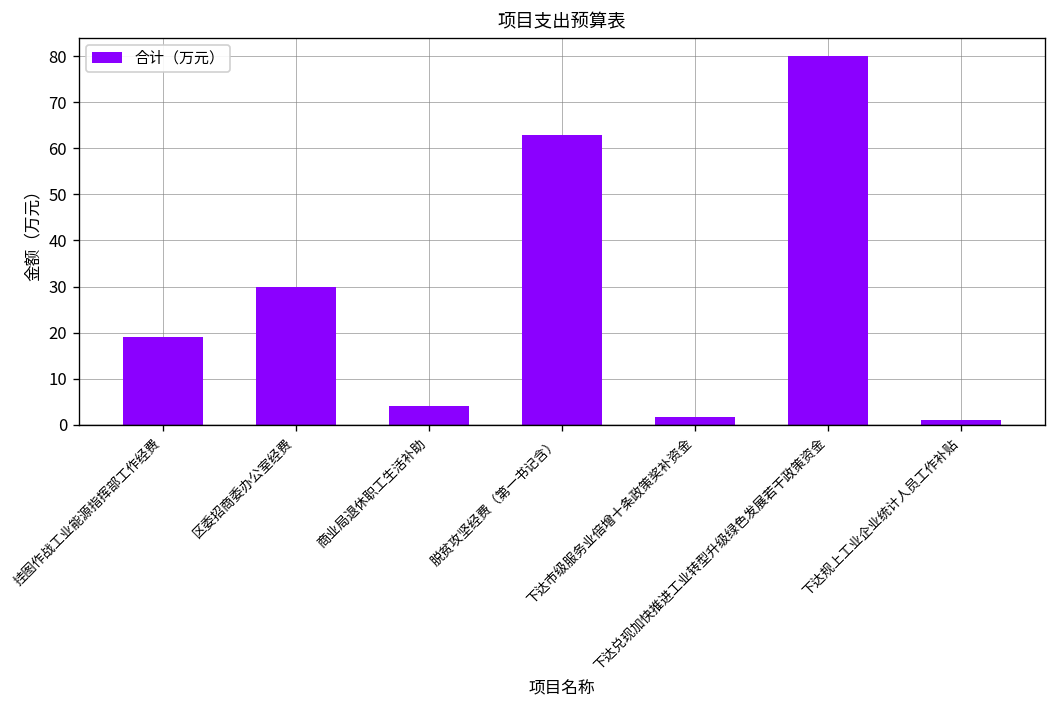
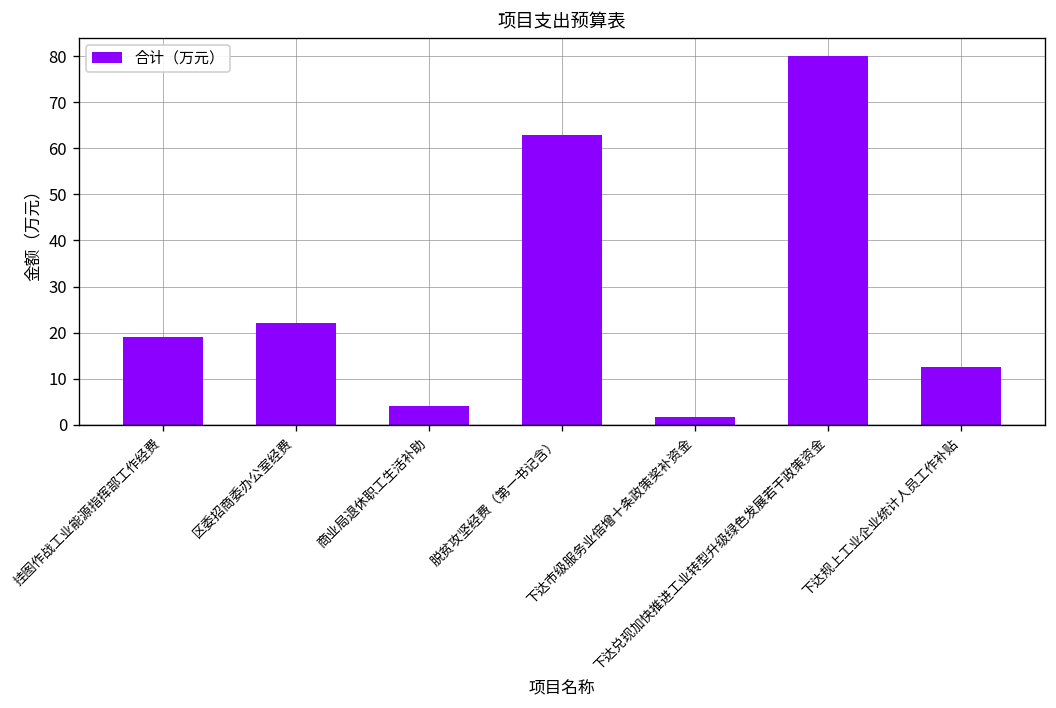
区委招商委办公室经费: 30 -> 22
下达规上工业企业统计人员工作补贴: 1 -> 12
